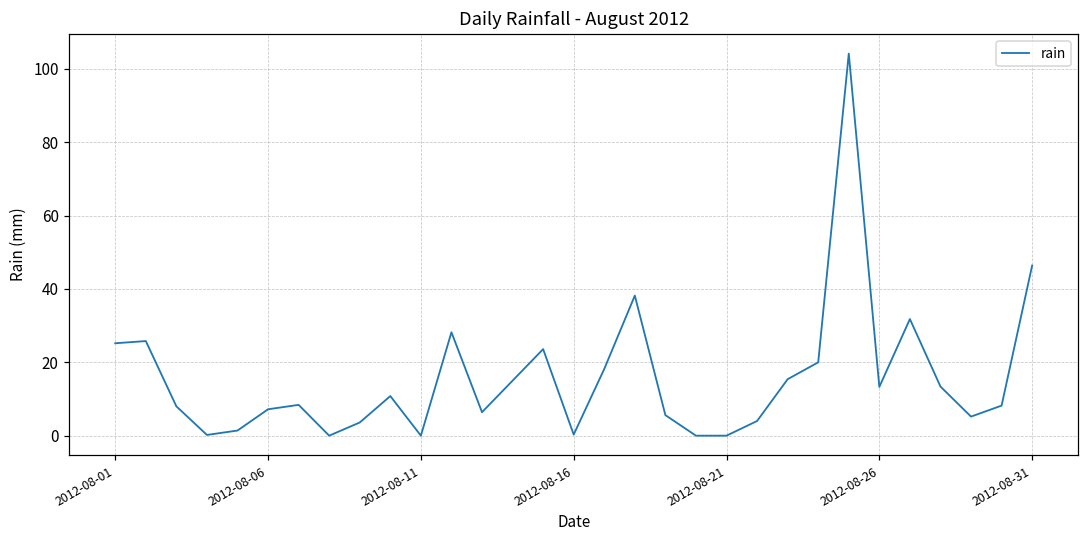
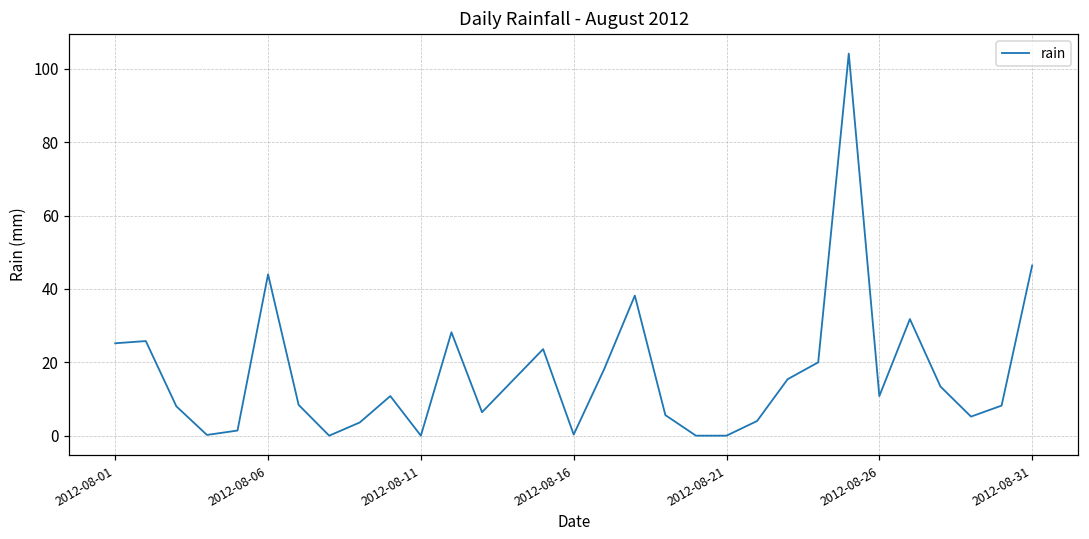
2012-08-06: 7 -> 44
2012-08-26: 13 -> 11
